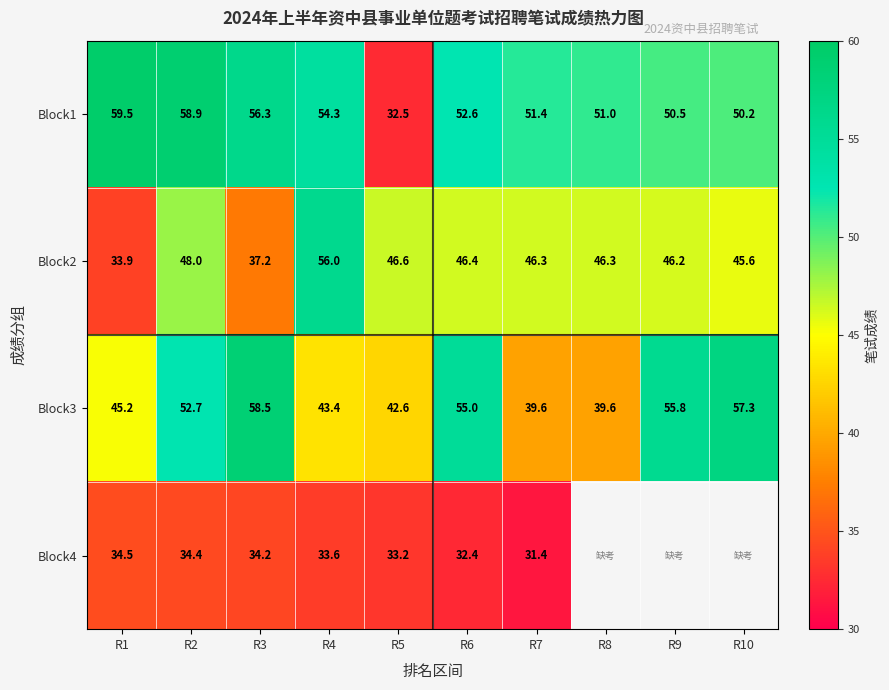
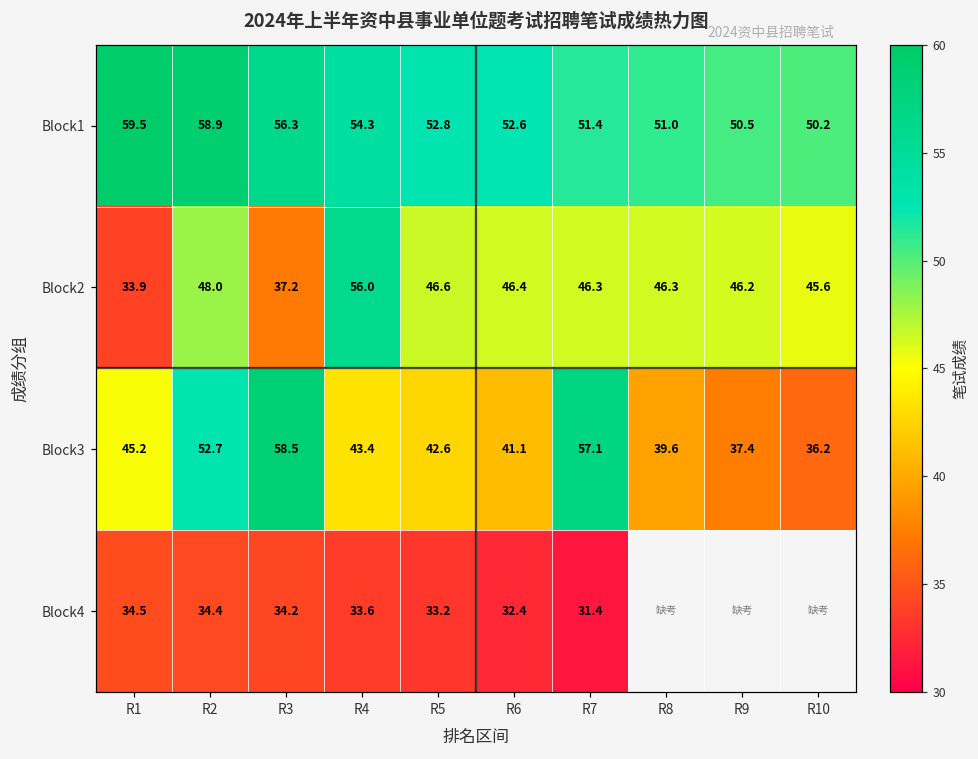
Block1, R5: 32.5 -> 52.8
Block3, R6: 55.0 -> 41.1
Block3, R7: 39.6 -> 57.1
Block3, R9: 55.8 -> 37.4
Block3, R10: 57.3 -> 36.2
